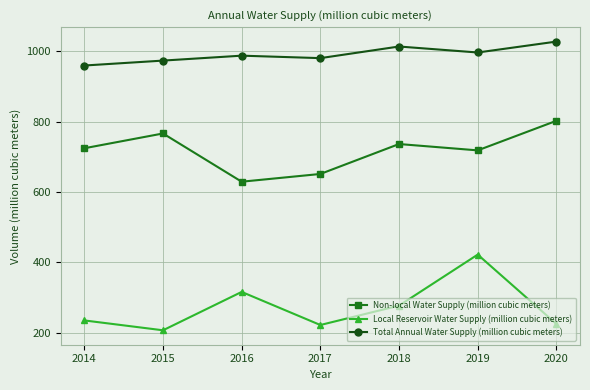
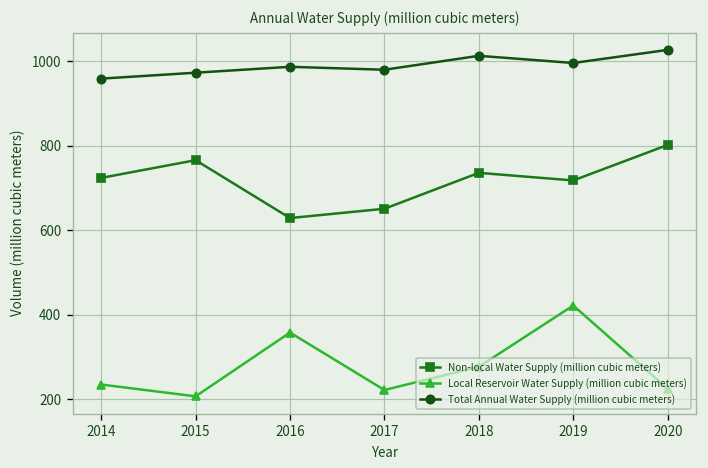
Local Reservoir Water Supply (million cubic meters), 2016: 320 -> 360
